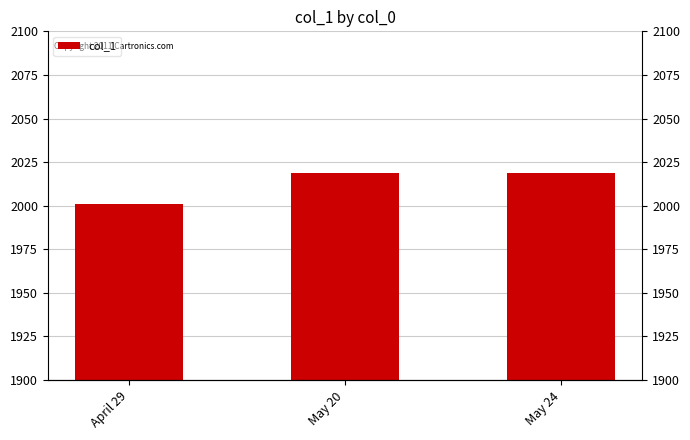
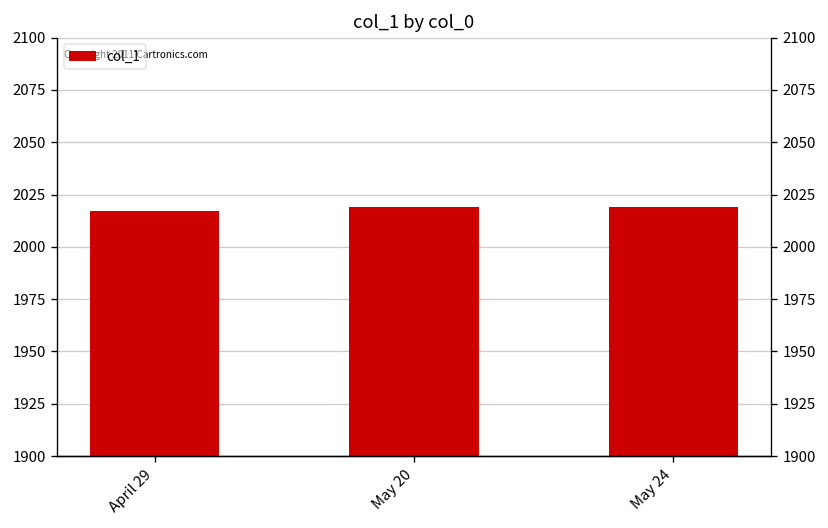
April 29: 2001 -> 2017
